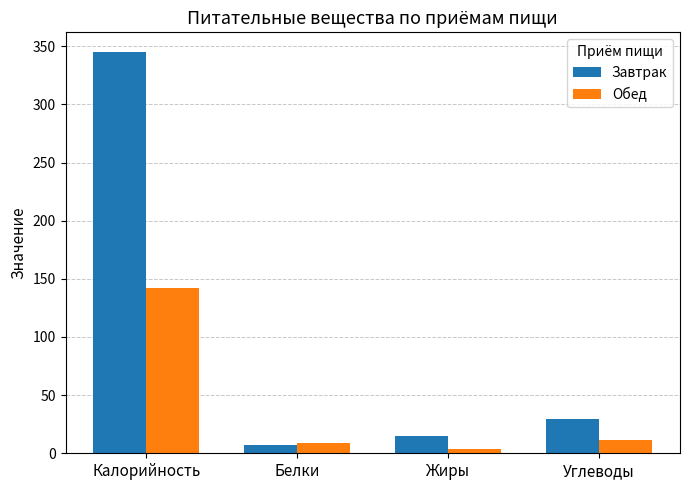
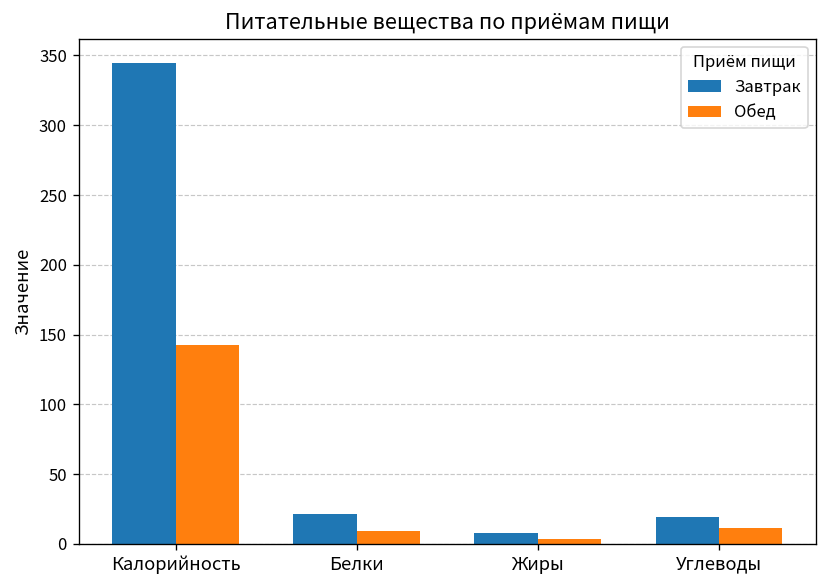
Завтрак, Белки: 7 -> 21
Завтрак, Жиры: 15 -> 8
Завтрак, Углеводы: 30 -> 20
